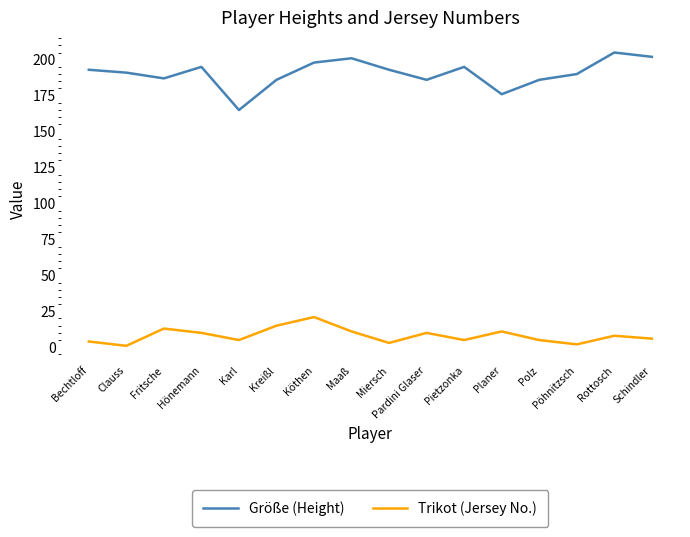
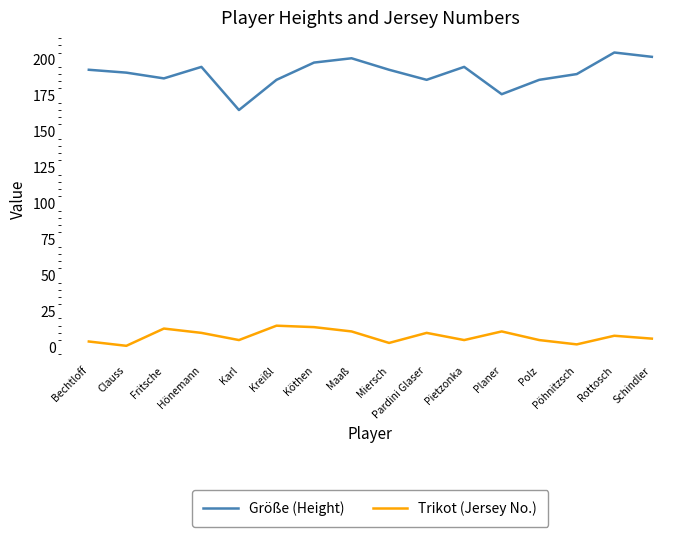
Trikot (Jersey No.), Köthen: 21 -> 14
